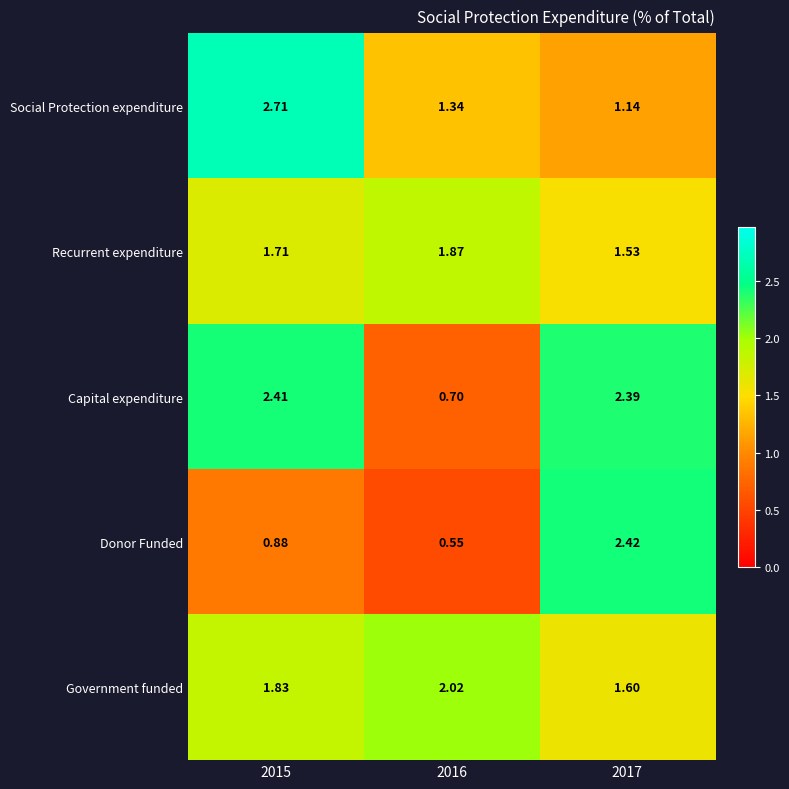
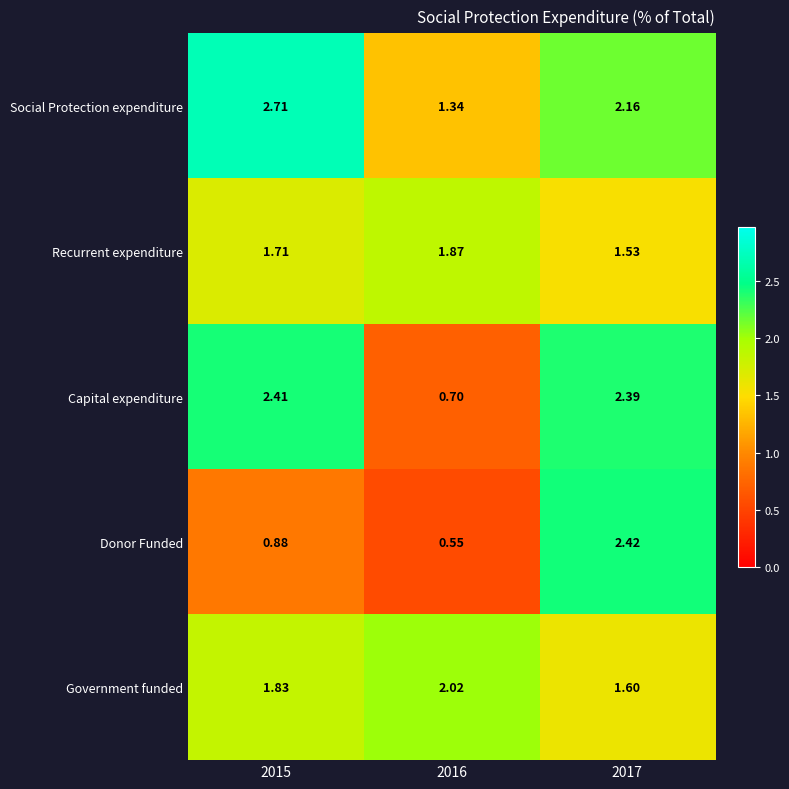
Social Protection expenditure, 2017: 1.14 -> 2.16
